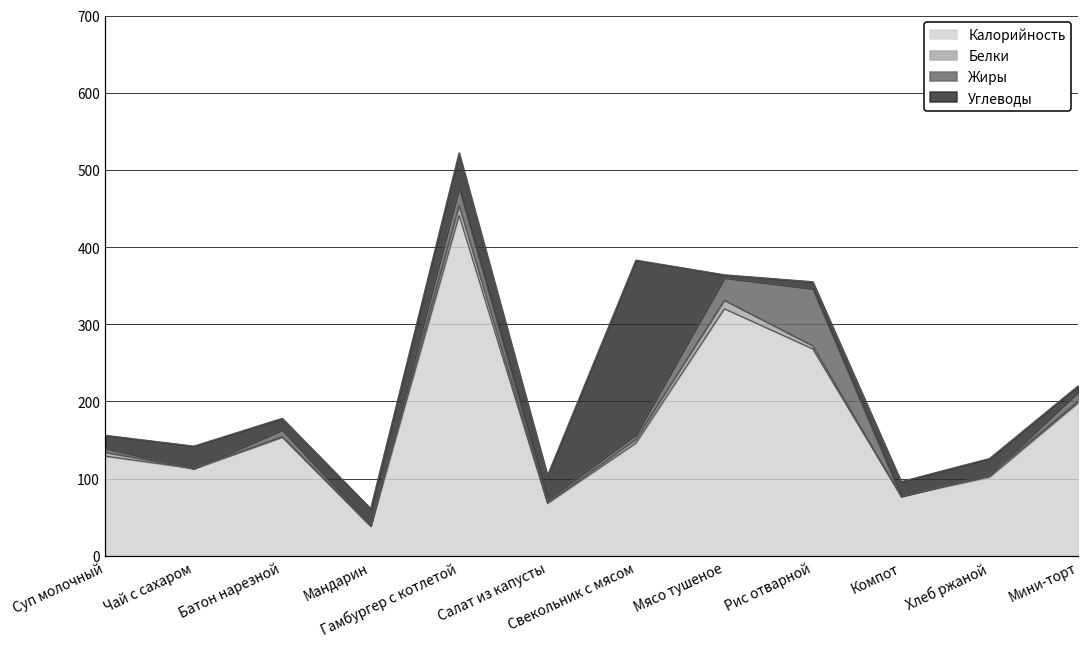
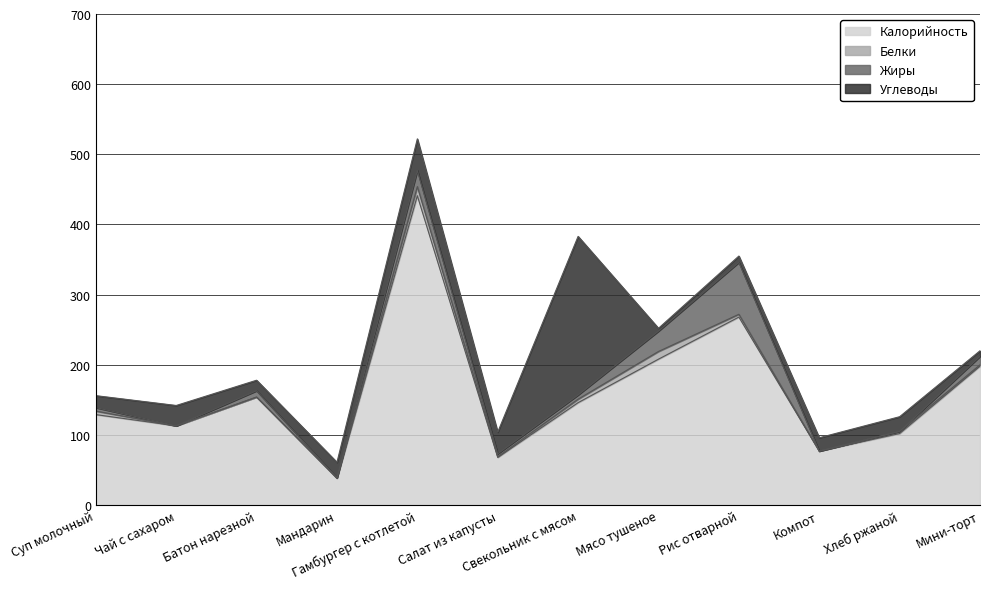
Калорийность, Мясо тушеное: 320 -> 210
